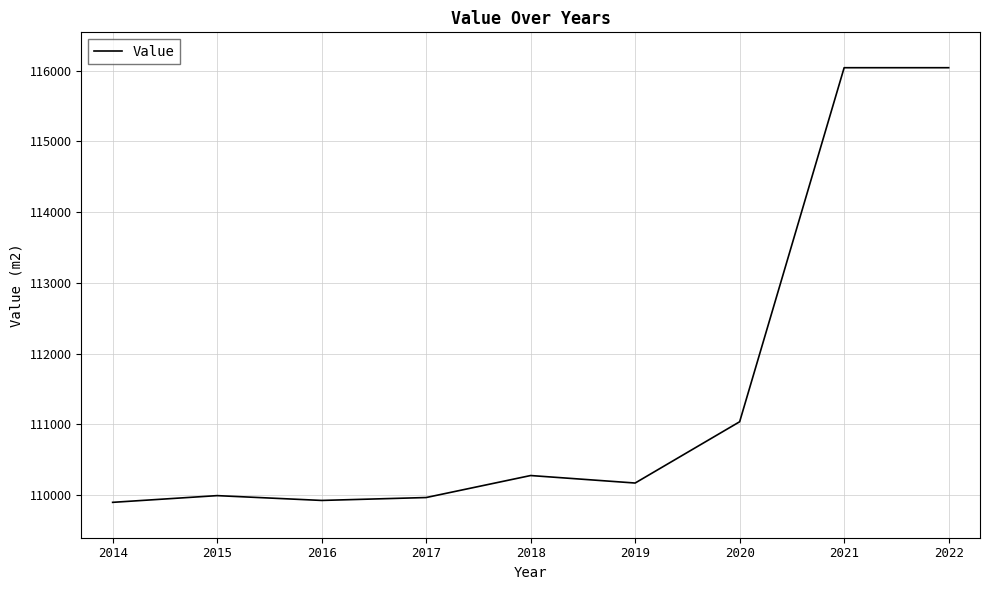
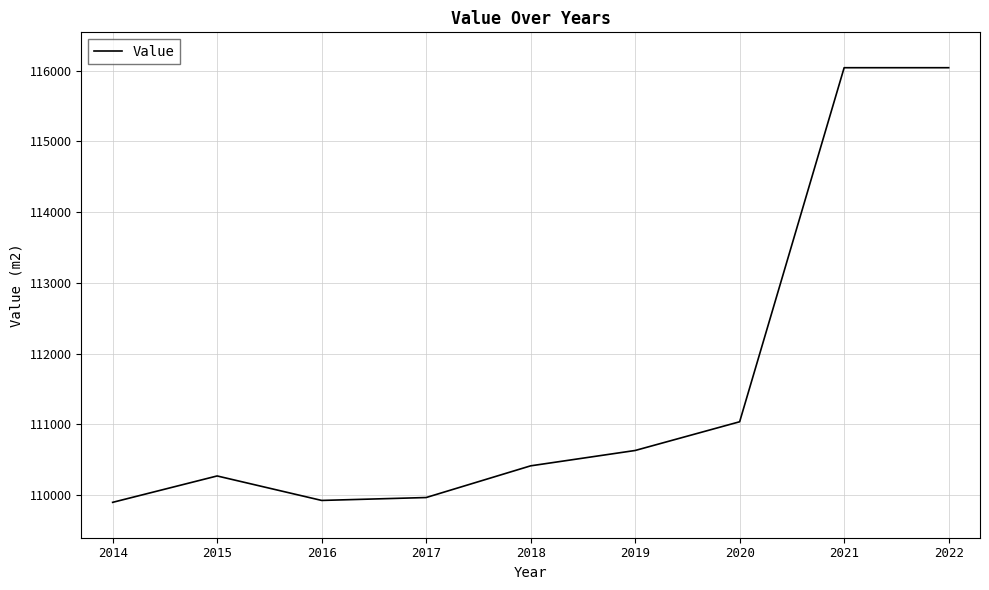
2015: 110000 -> 110300
2018: 110300 -> 110400
2019: 110200 -> 110600
